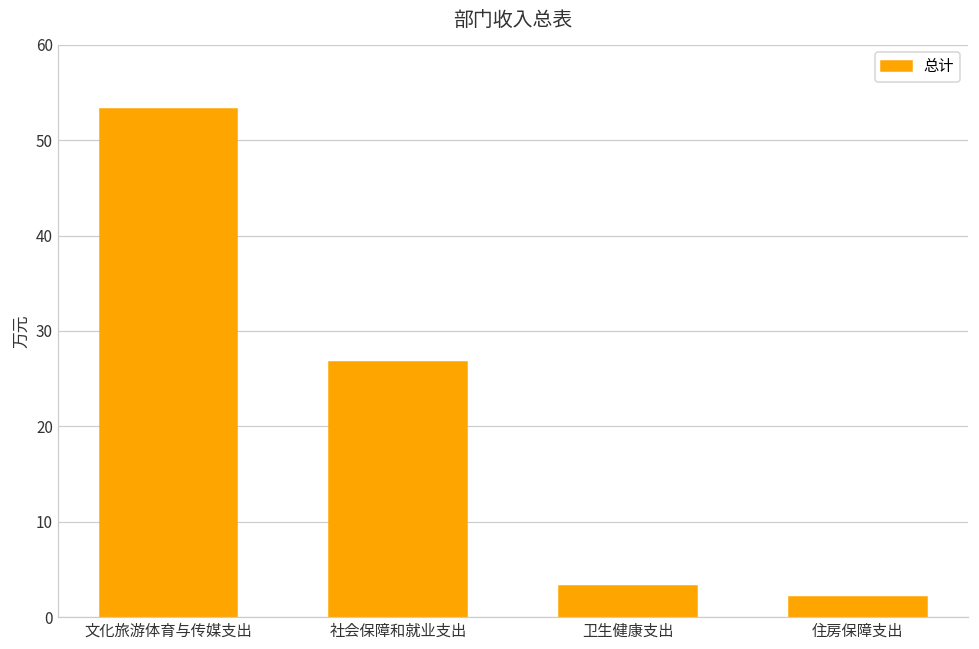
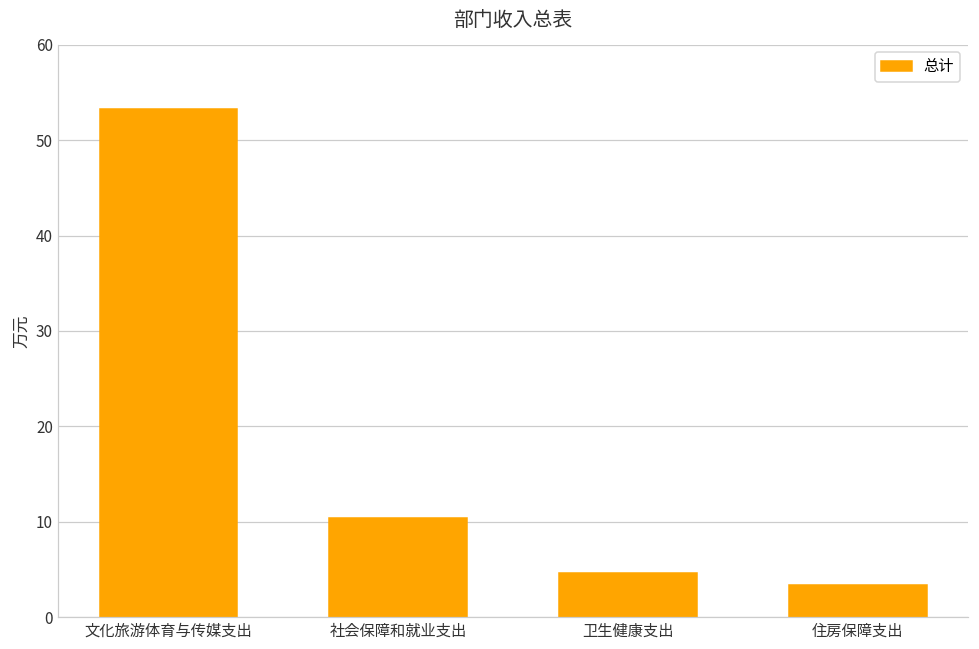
社会保障和就业支出: 27 -> 10
卫生健康支出: 3 -> 5
住房保障支出: 2 -> 3
